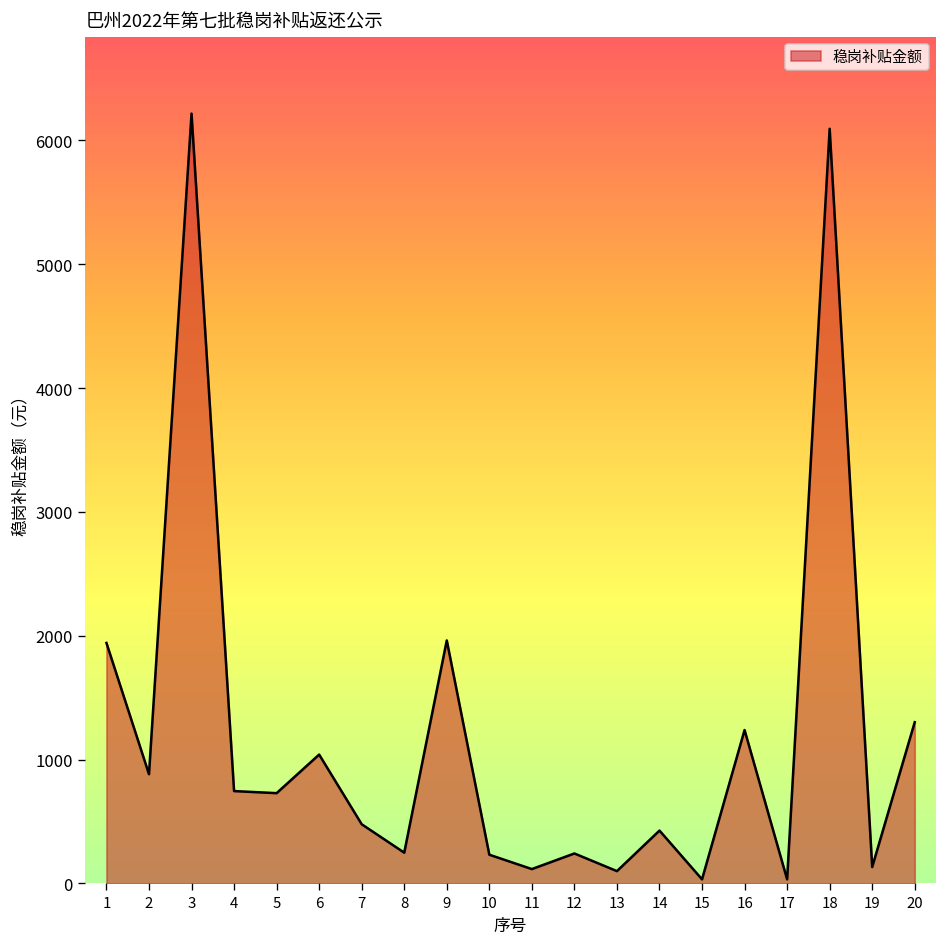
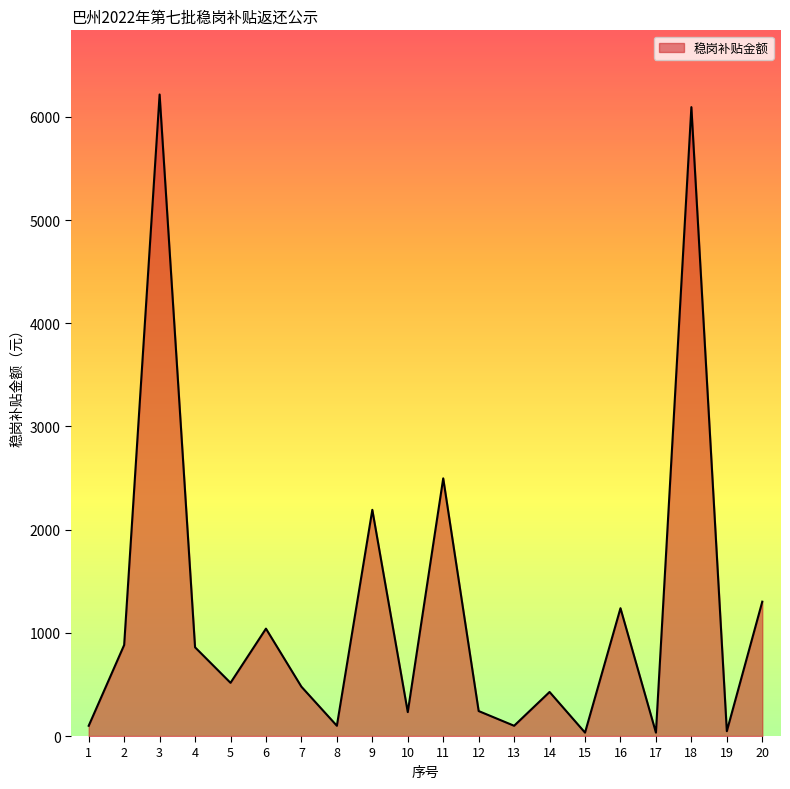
1: 1940 -> 100
4: 750 -> 860
5: 730 -> 520
8: 250 -> 100
9: 1960 -> 2190
11: 120 -> 2500
19: 130 -> 50
